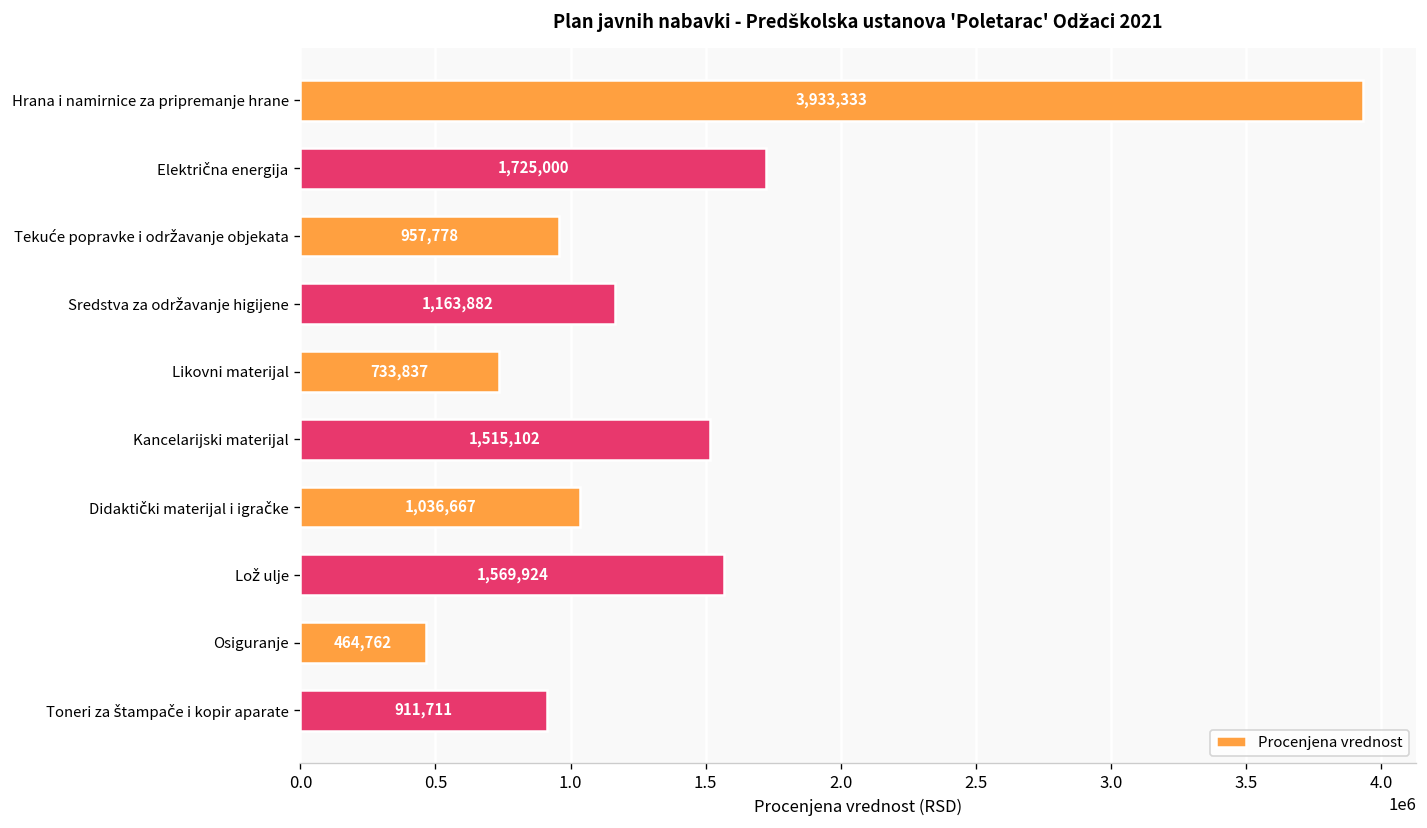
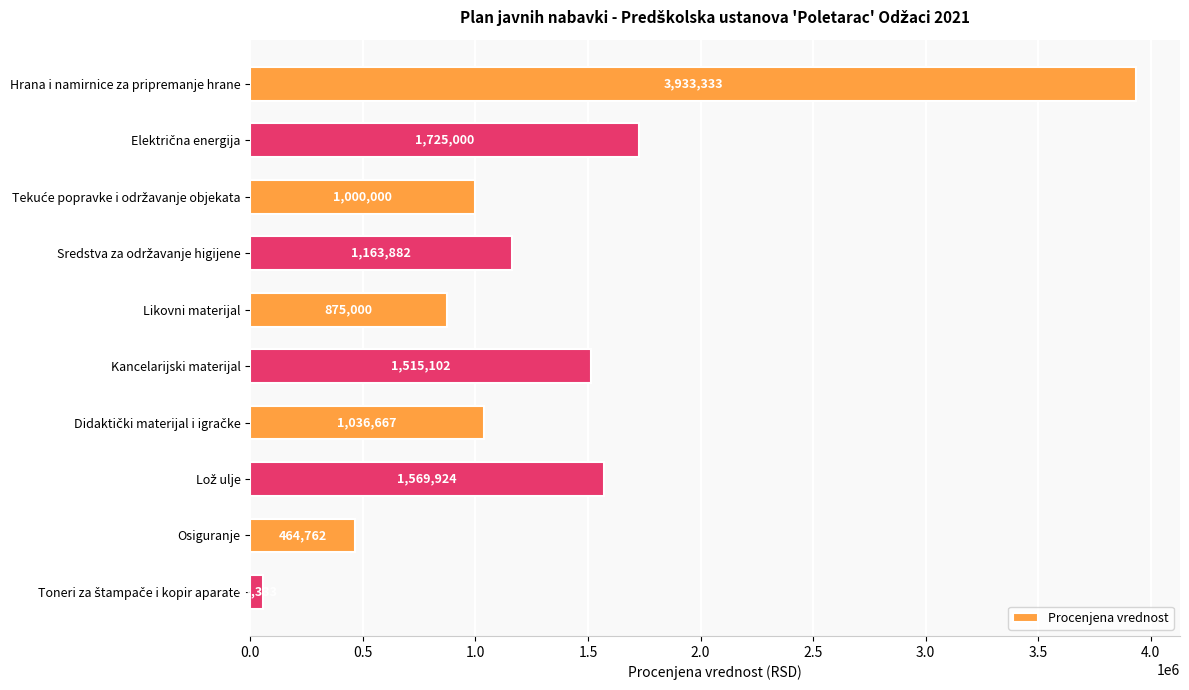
Tekuće popravke i održavanje objekata: 957,778 -> 1,000,000
Likovni materijal: 733,837 -> 875,000
Toneri za štampače i kopir aparate: 910000 -> 60000
